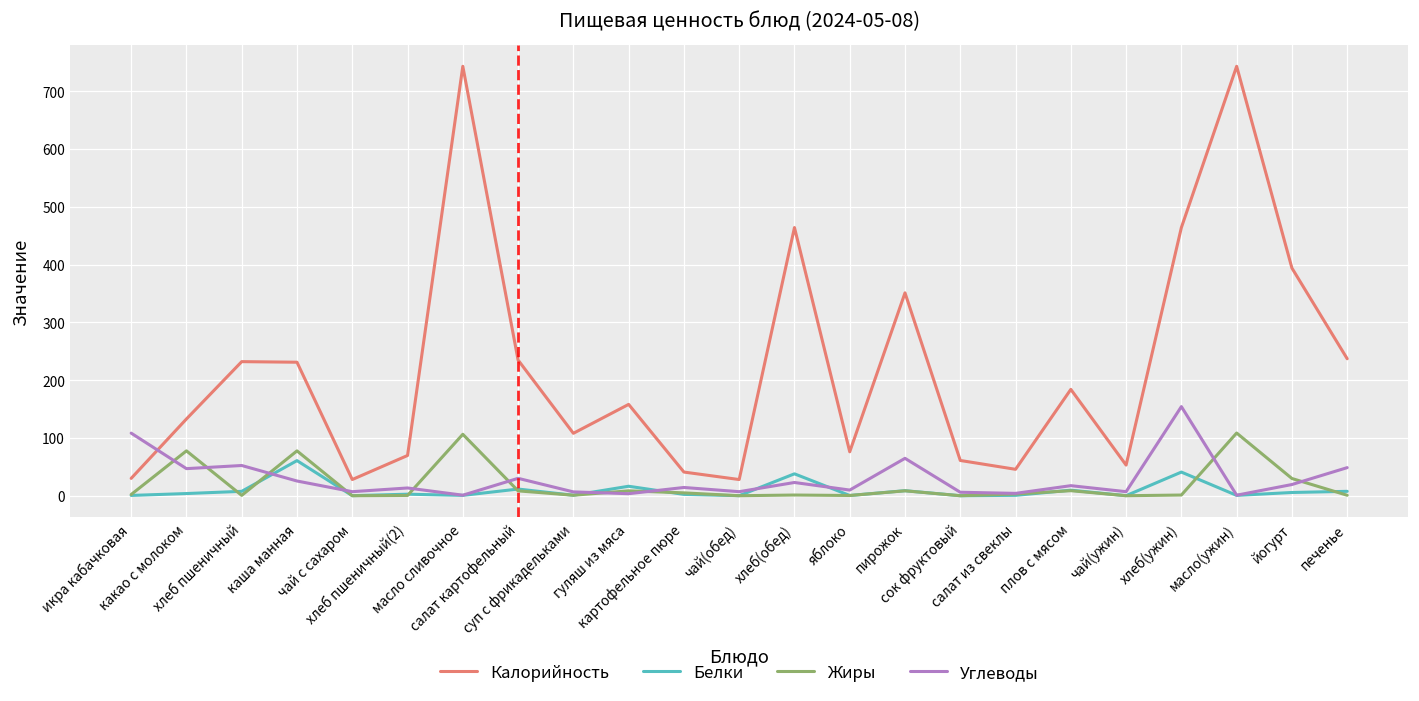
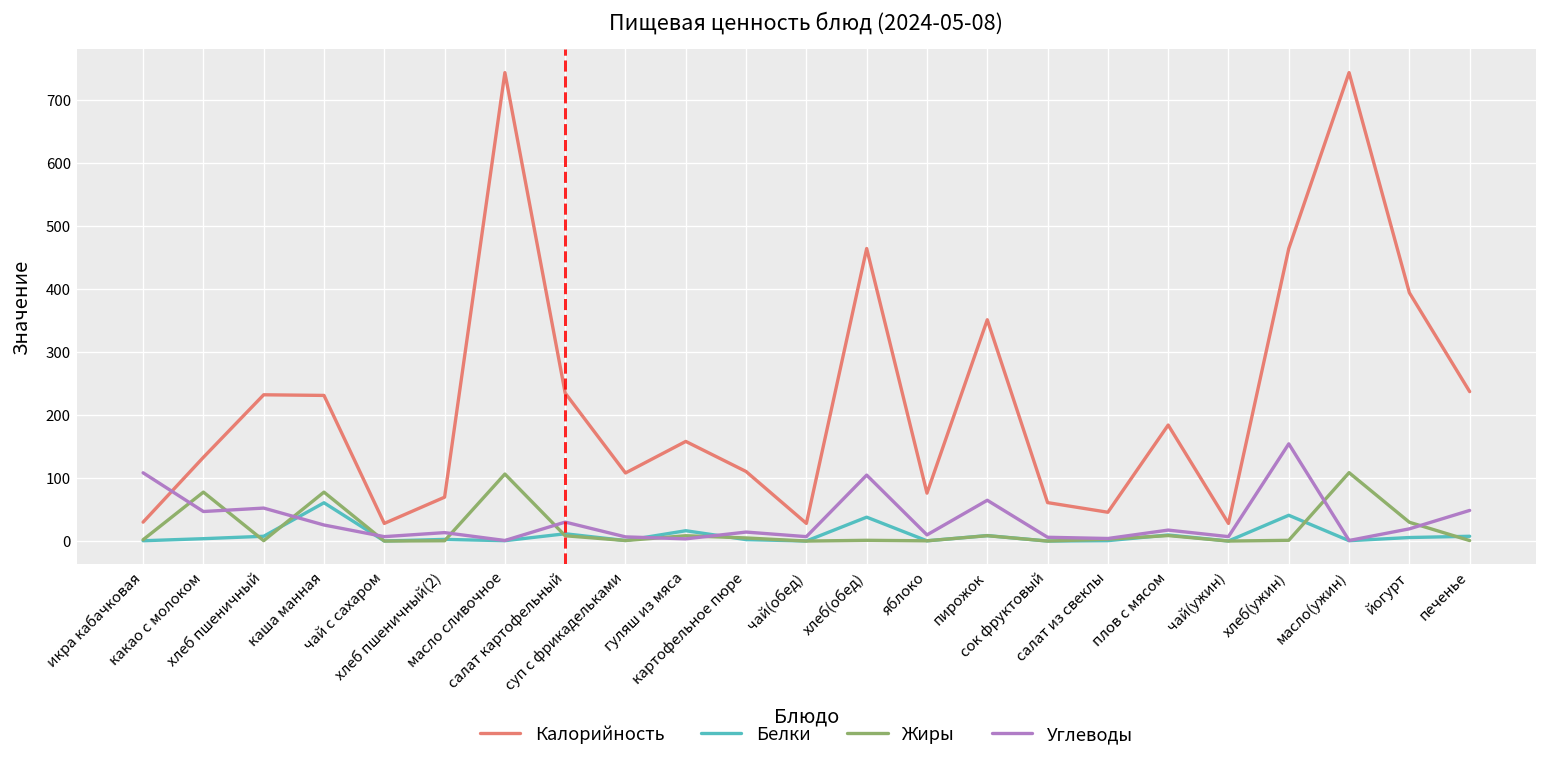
Калорийность, картофельное пюре: 40 -> 110
Углеводы, хлеб(обед): 20 -> 100
Калорийность, чай(ужин): 50 -> 30
